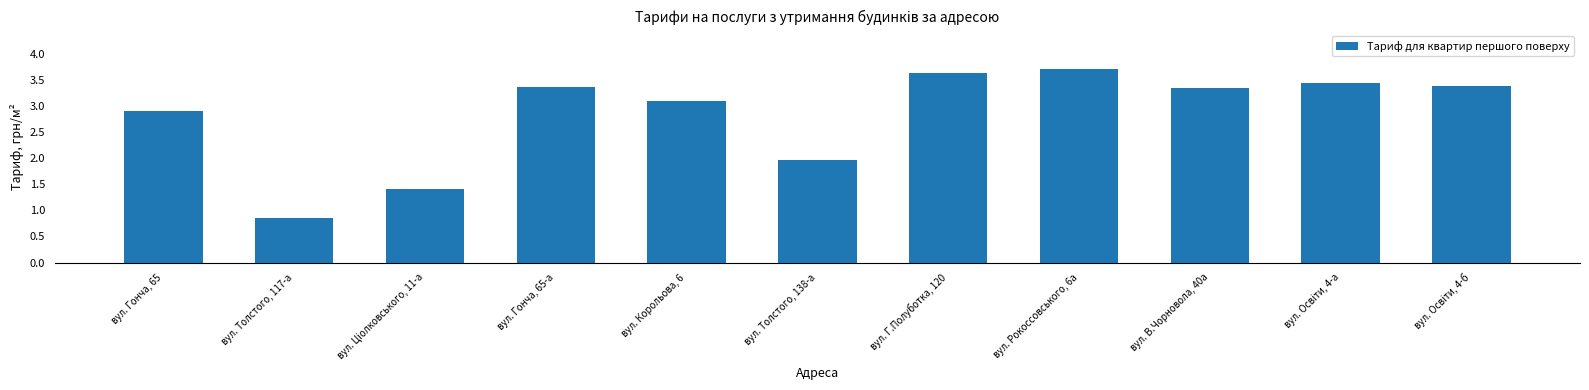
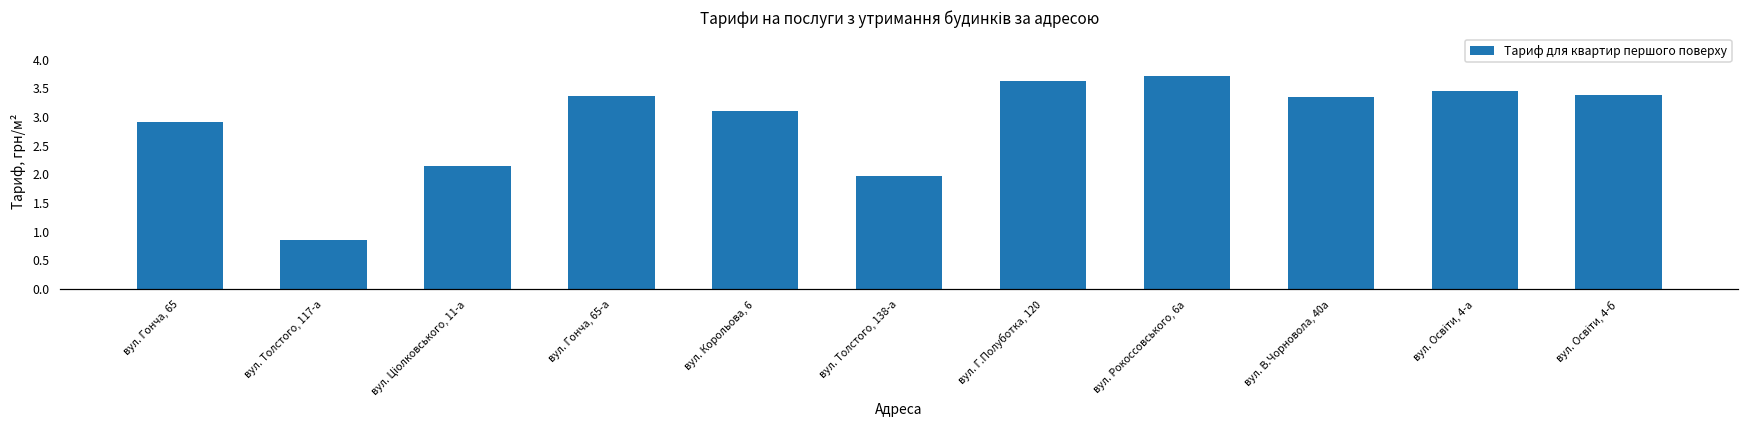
вул. Ціолковського, 11-а: 1.4 -> 2.1
